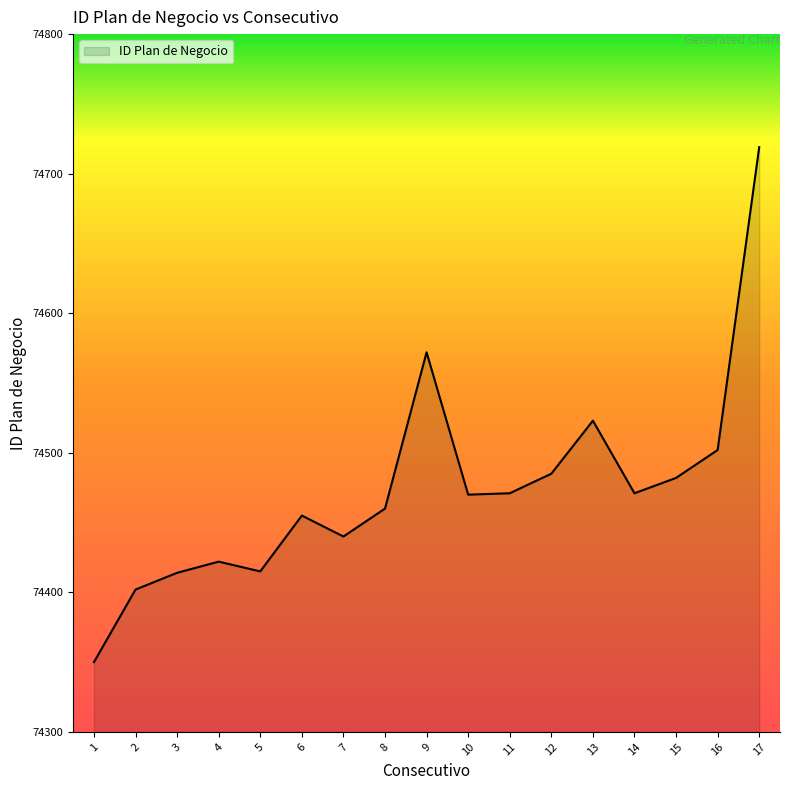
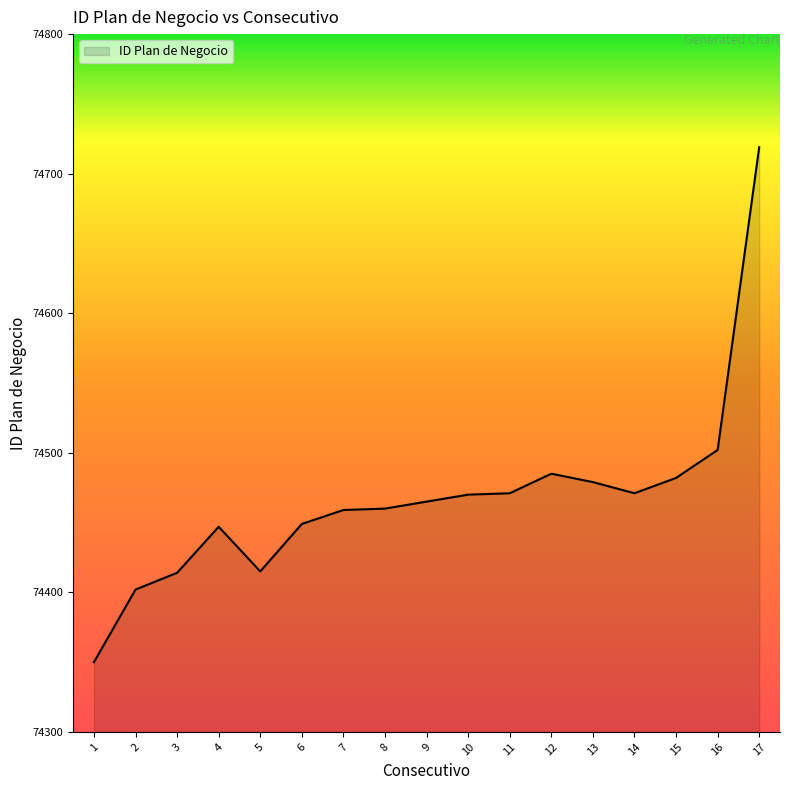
4: 74422 -> 74447
6: 74455 -> 74449
7: 74440 -> 74459
9: 74572 -> 74465
13: 74523 -> 74479
